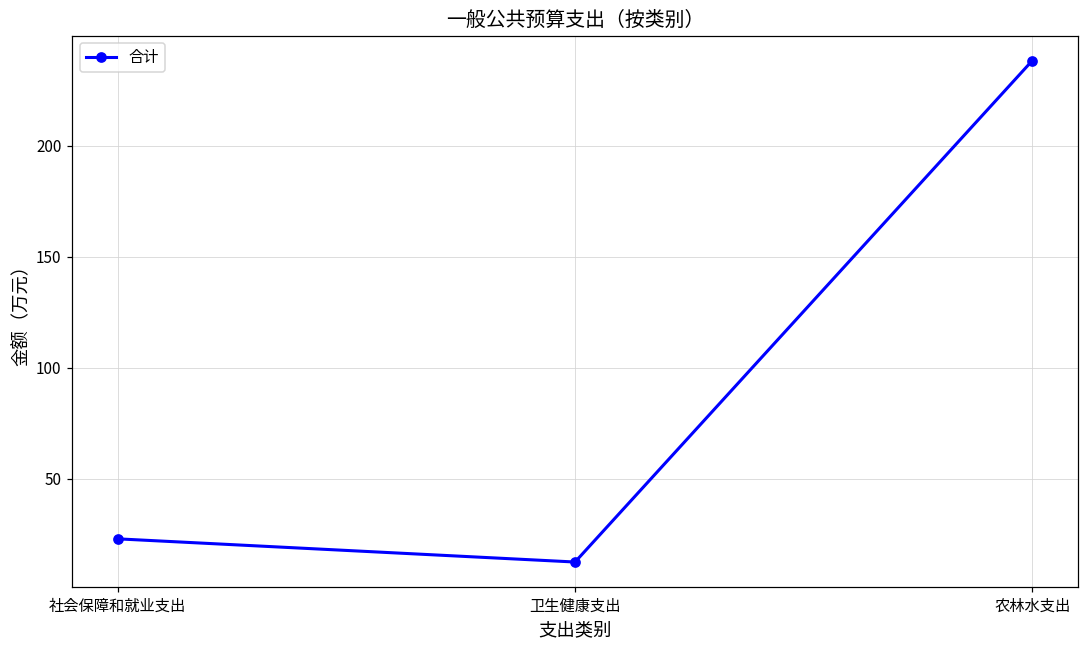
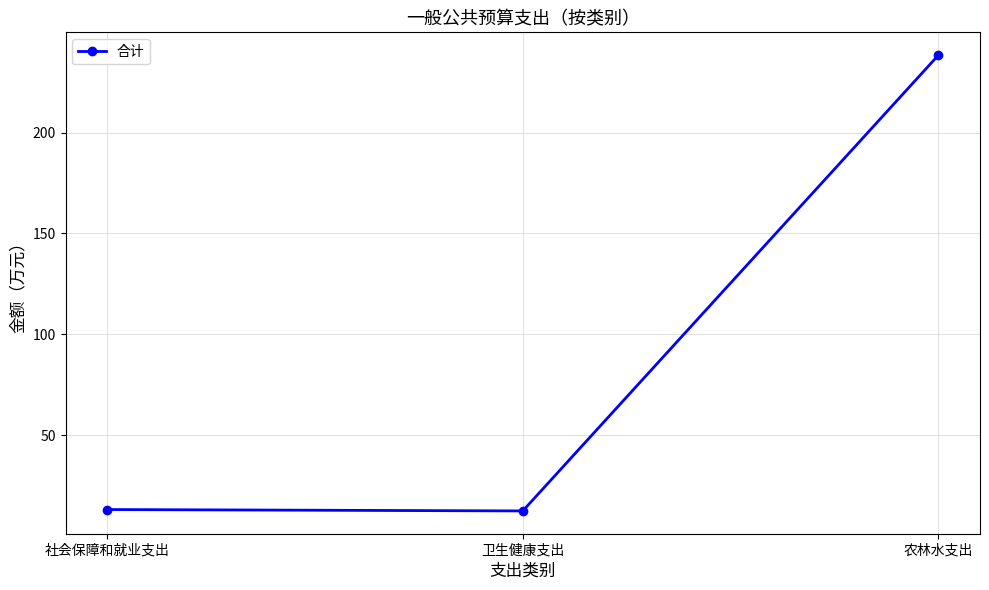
社会保障和就业支出: 23 -> 13
